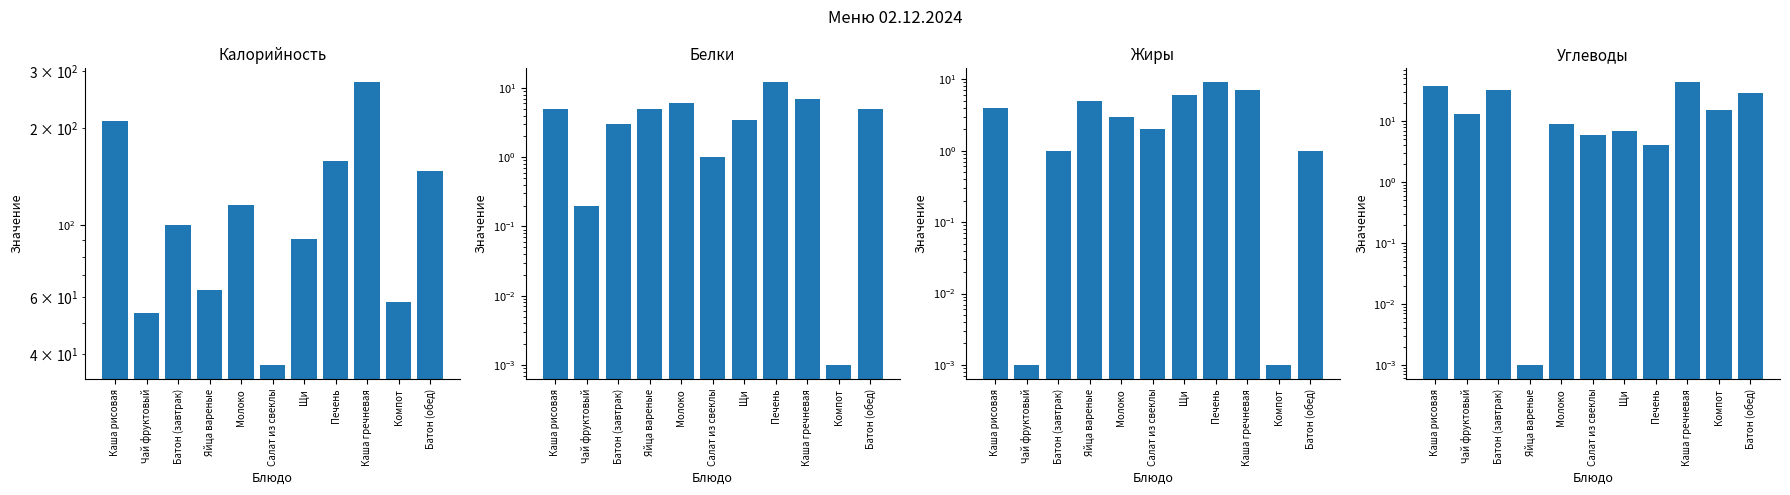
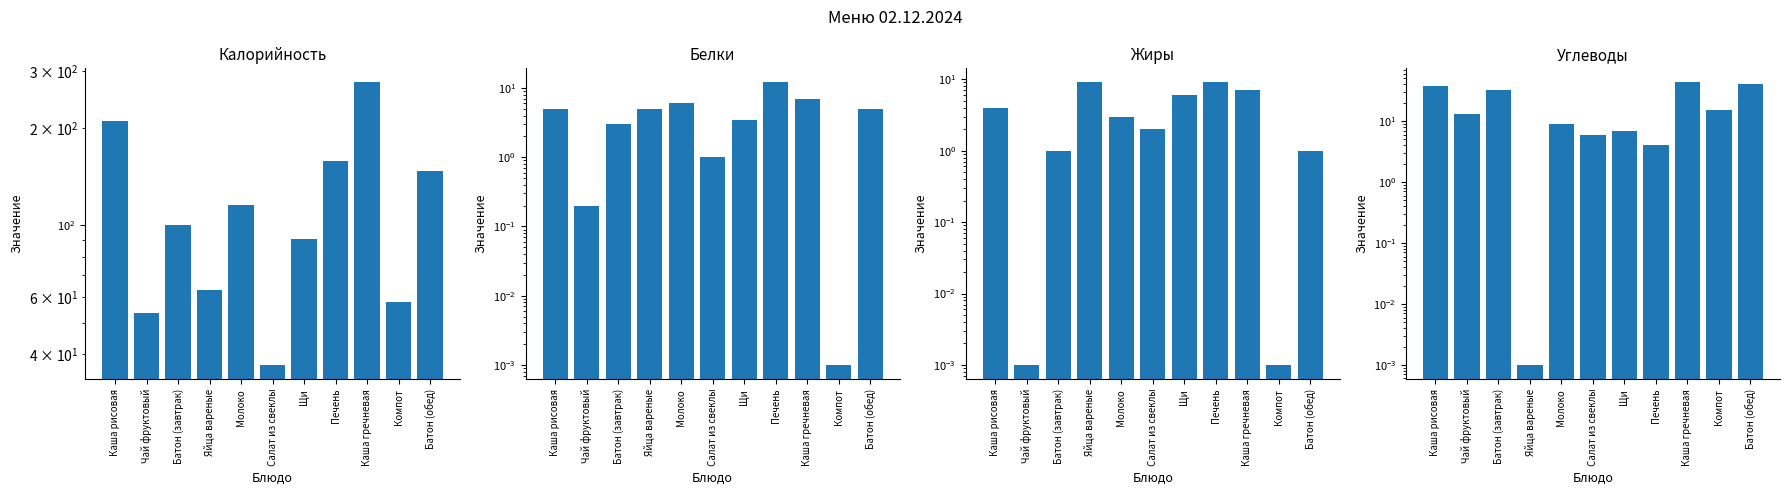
Жиры, Яйца вареные: 5 -> 9
Углеводы, Батон (обед): 30 -> 40
